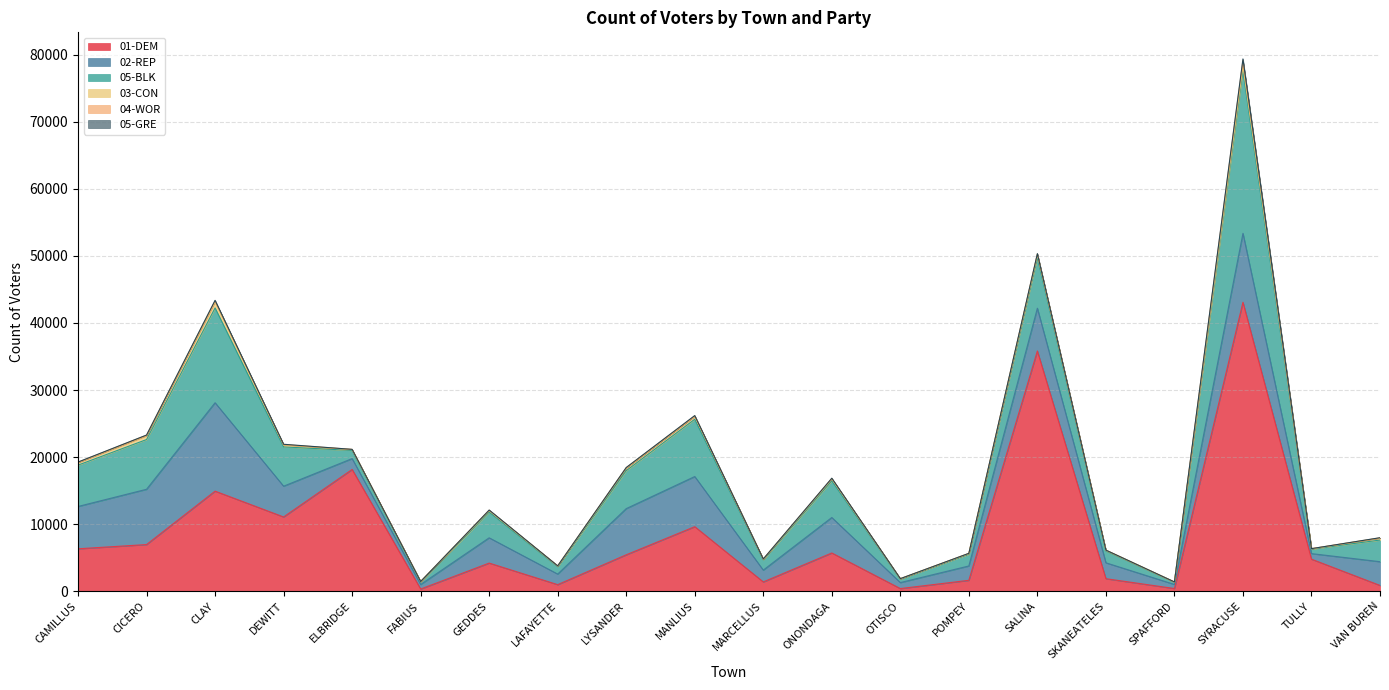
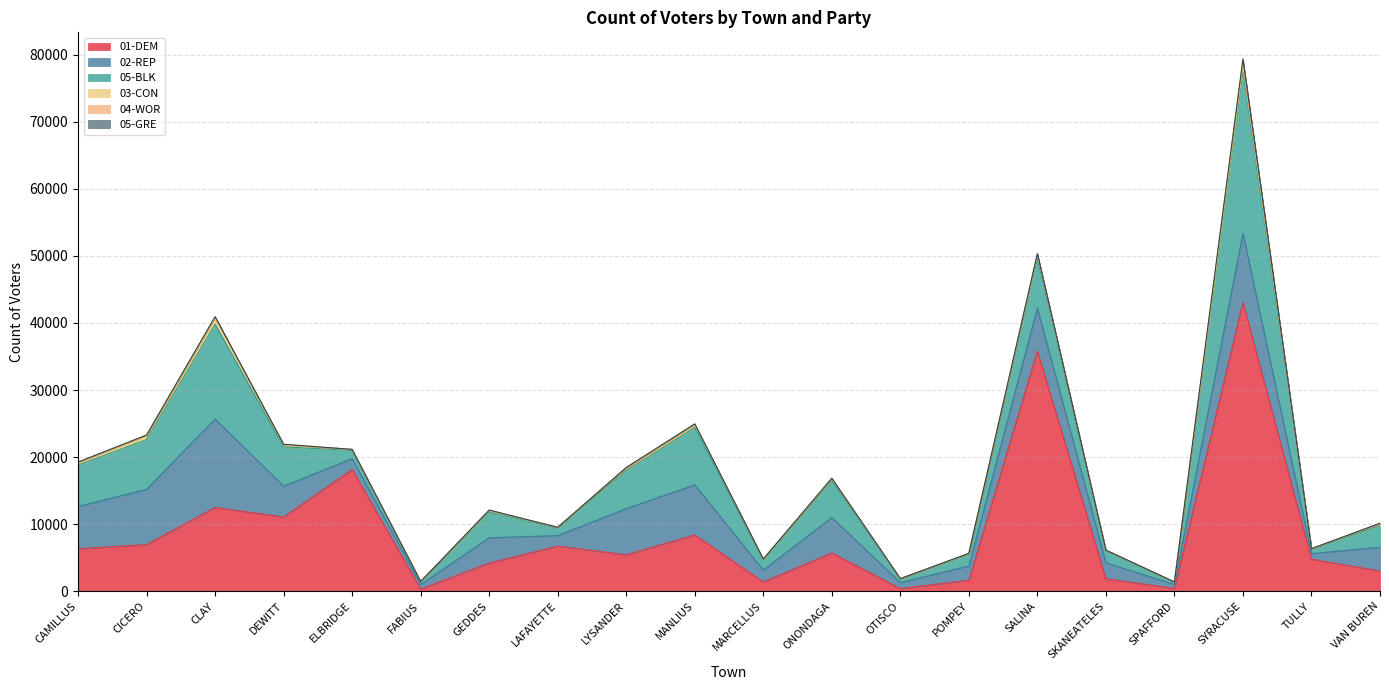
01-DEM, CLAY: 15000 -> 12000
01-DEM, LAFAYETTE: 1000 -> 7000
01-DEM, MANLIUS: 10000 -> 8000
01-DEM, VAN BUREN: 1000 -> 3000
